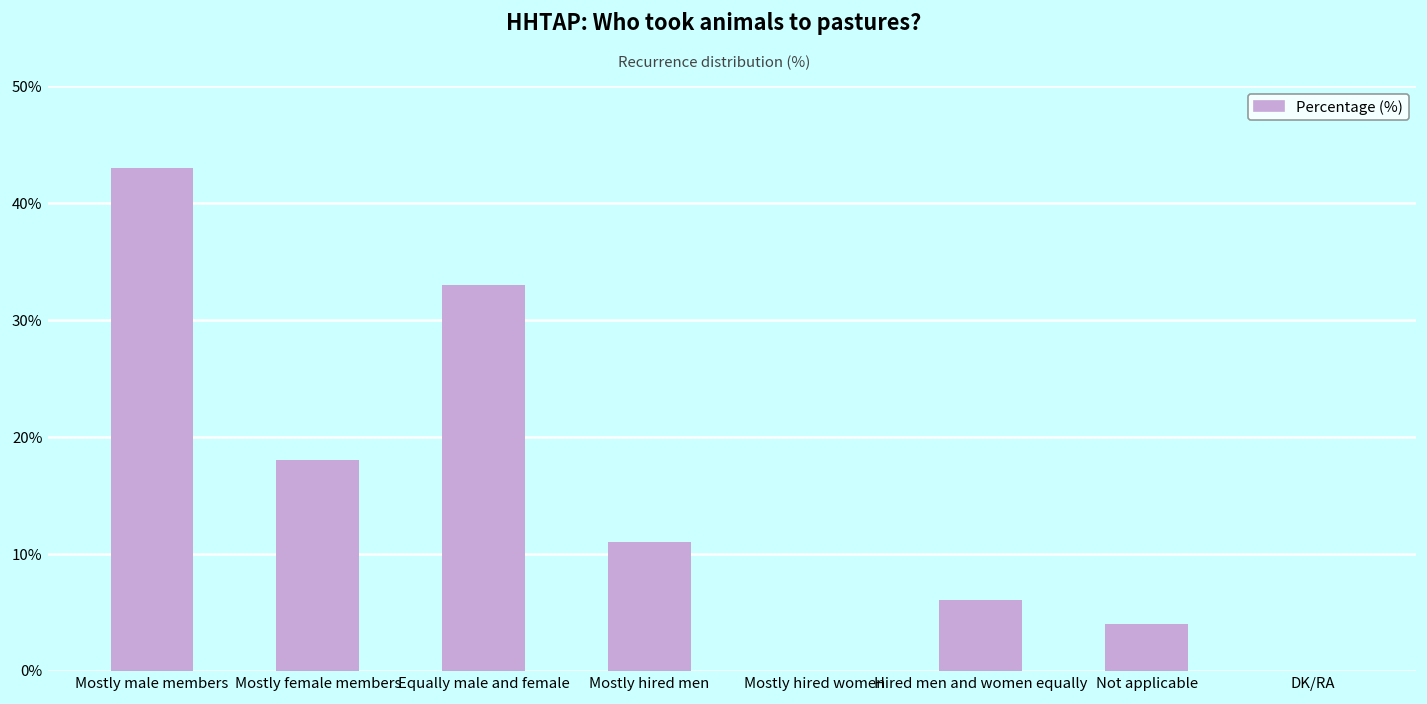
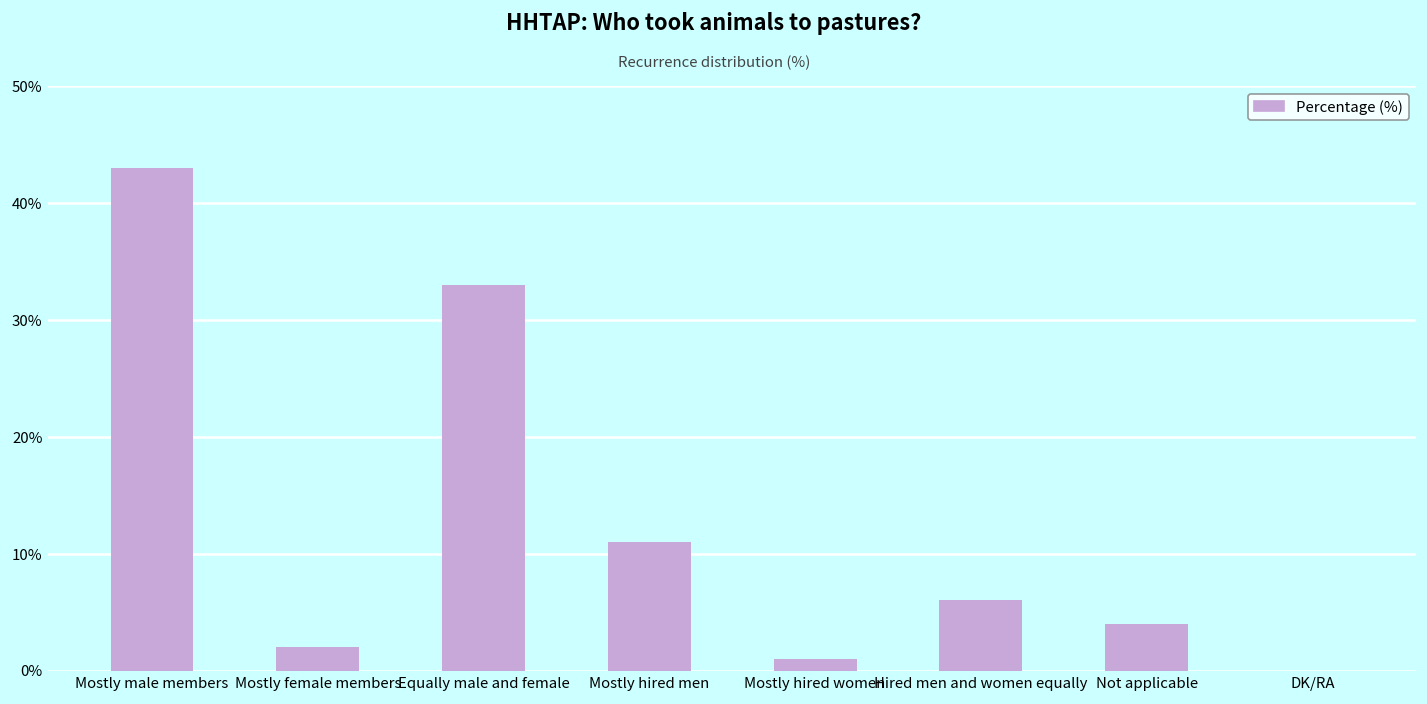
Mostly female members: 18% -> 2%
Mostly hired women: 0% -> 1%
